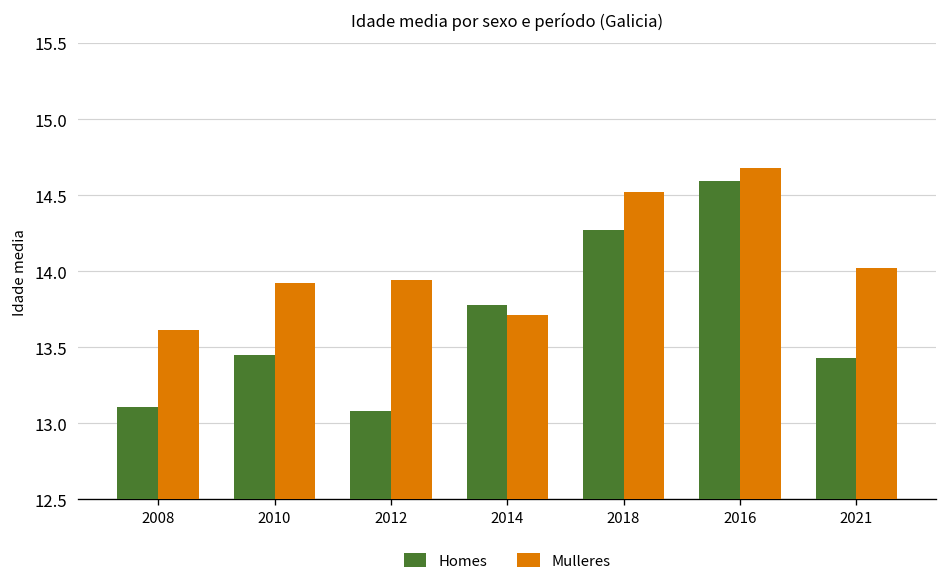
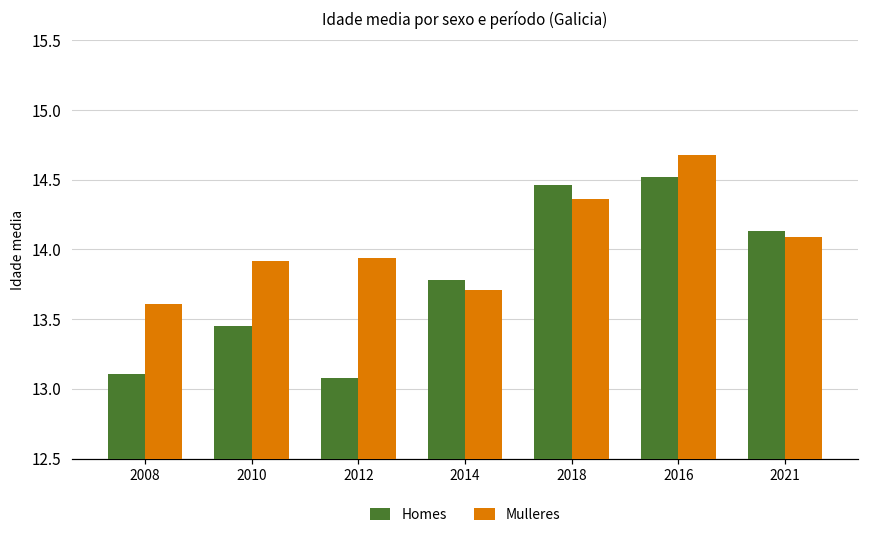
Homes, 2018: 14.27 -> 14.46
Mulleres, 2018: 14.52 -> 14.36
Homes, 2016: 14.59 -> 14.52
Homes, 2021: 13.43 -> 14.13
Mulleres, 2021: 14.02 -> 14.09
